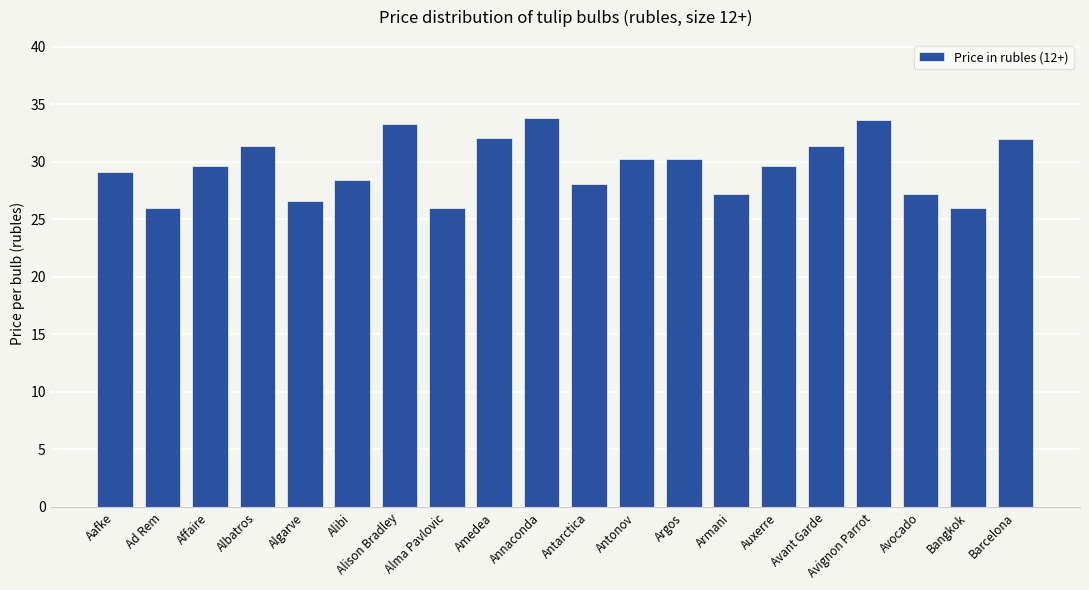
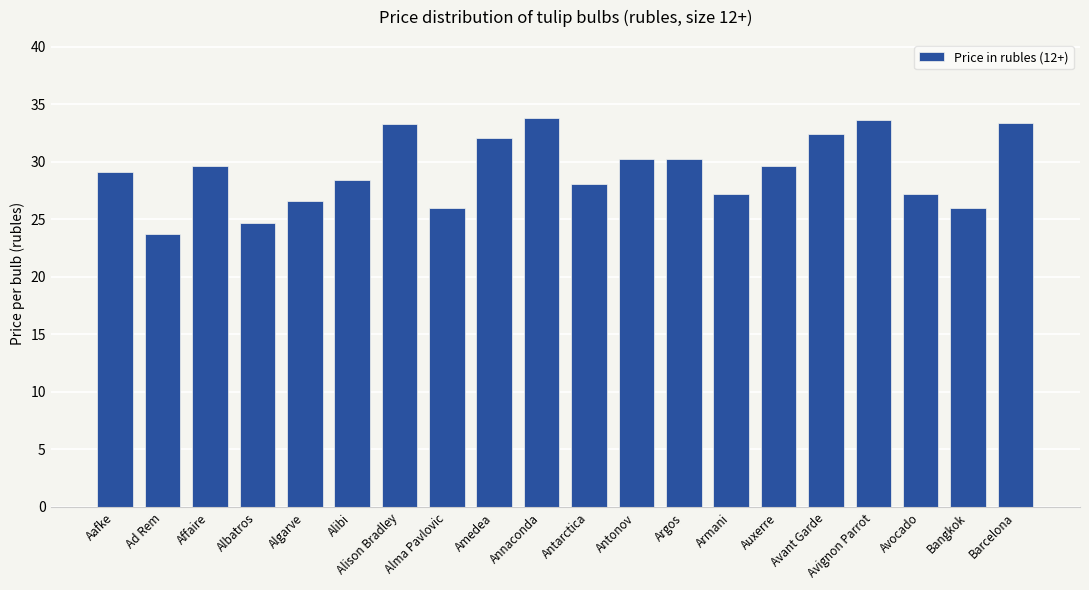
Ad Rem: 25.9 -> 23.7
Albatros: 31.4 -> 24.7
Avant Garde: 31.4 -> 32.4
Barcelona: 32.0 -> 33.4
